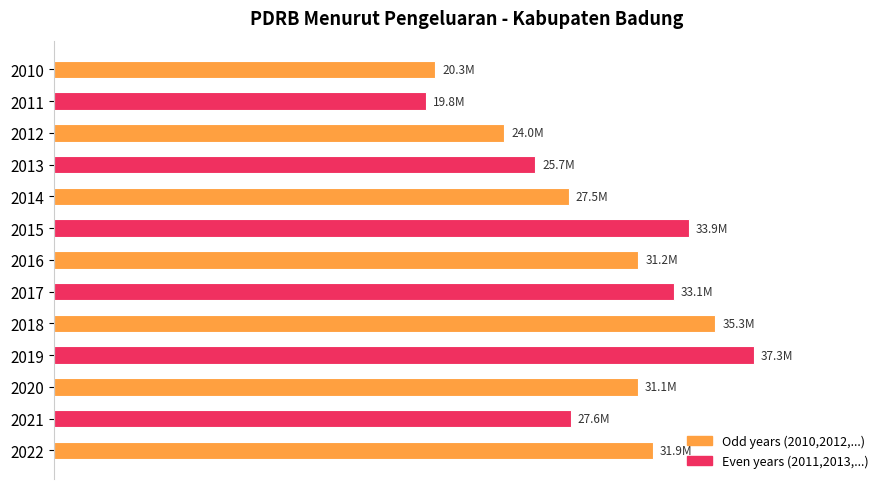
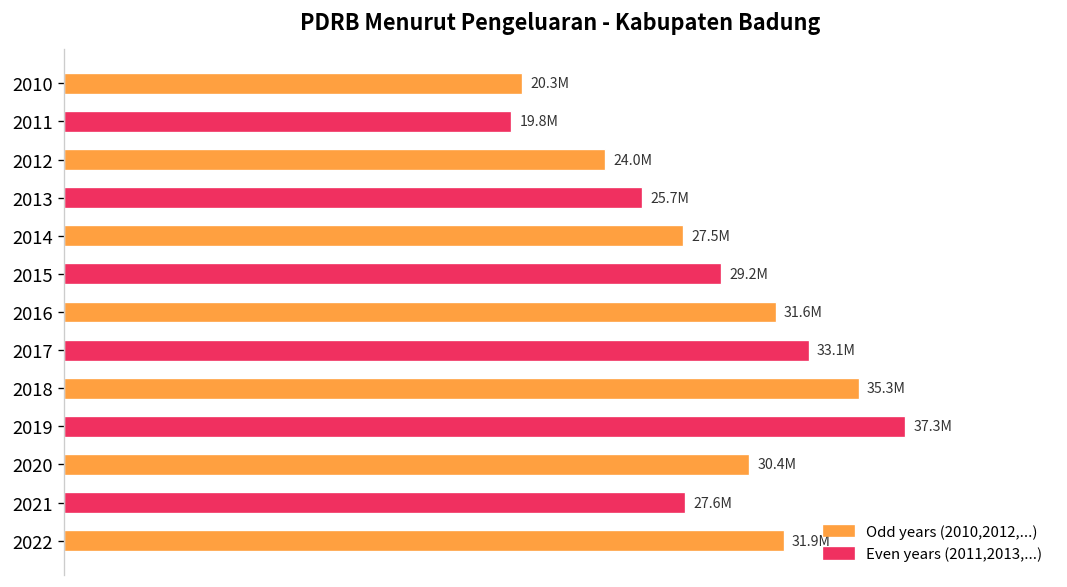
2015: 33.9M -> 29.2M
2016: 31.2M -> 31.6M
2020: 31.1M -> 30.4M
